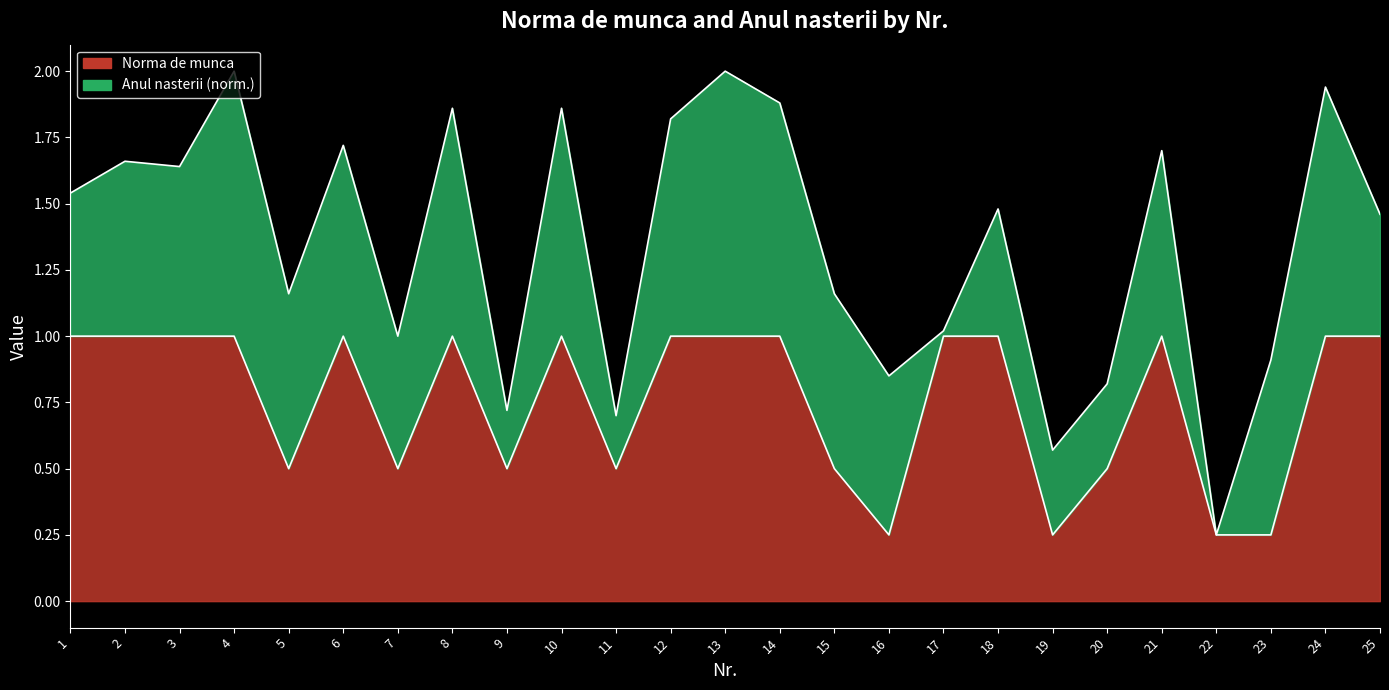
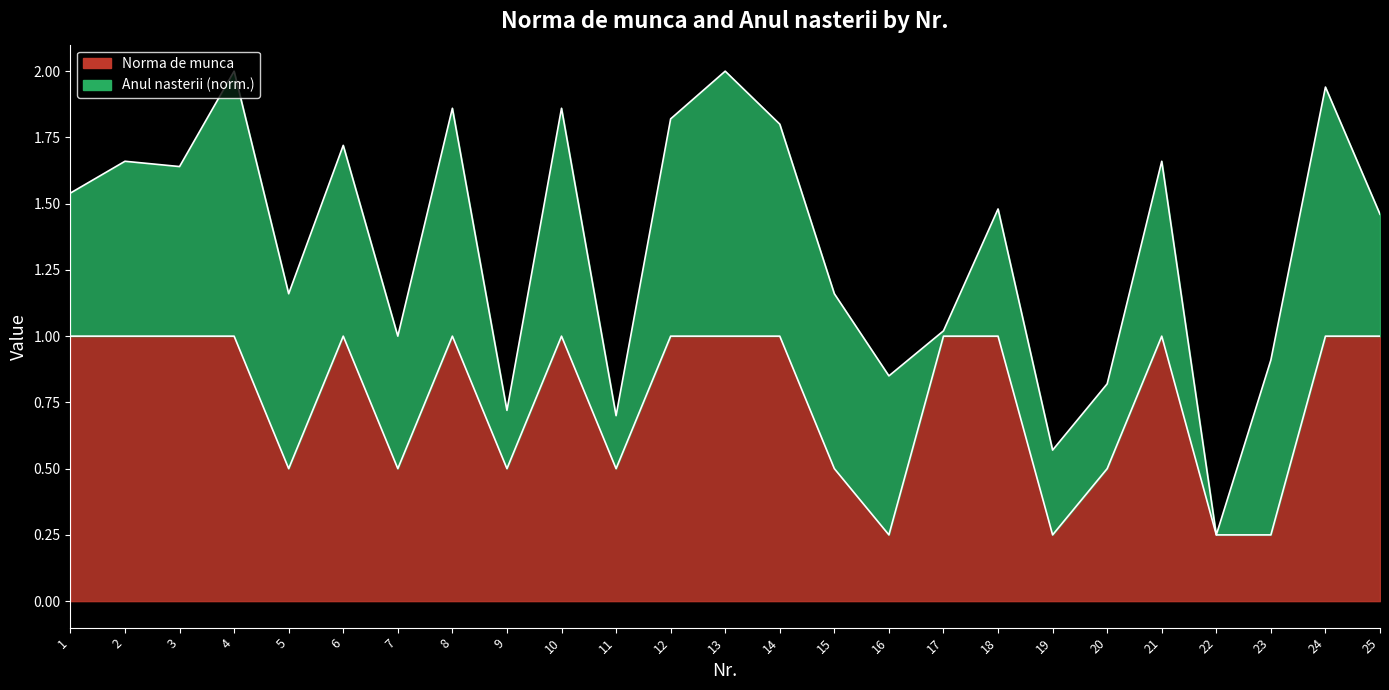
Anul nasterii (norm.), 14: 0.88 -> 0.80
Anul nasterii (norm.), 21: 0.70 -> 0.66
